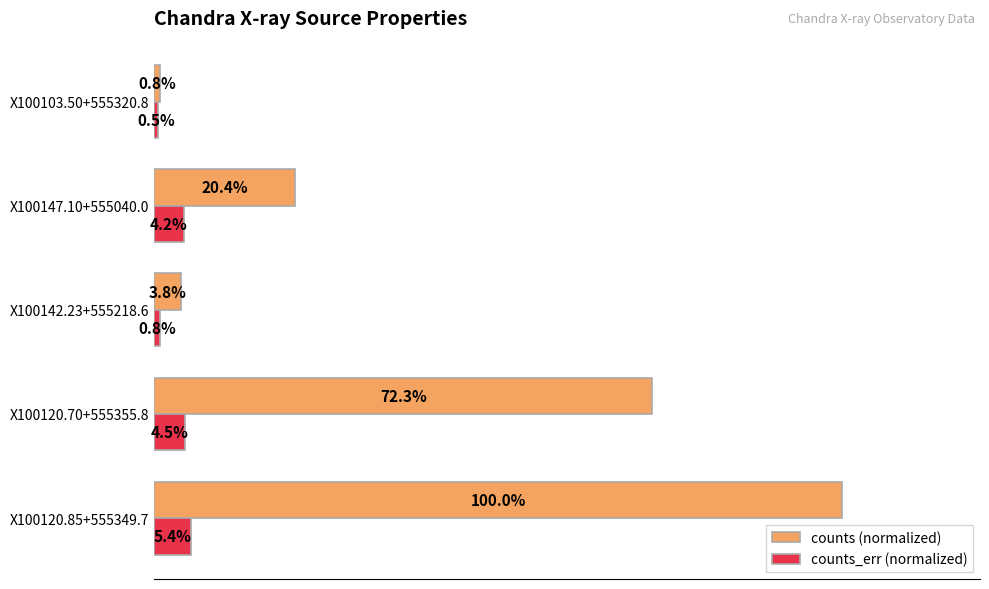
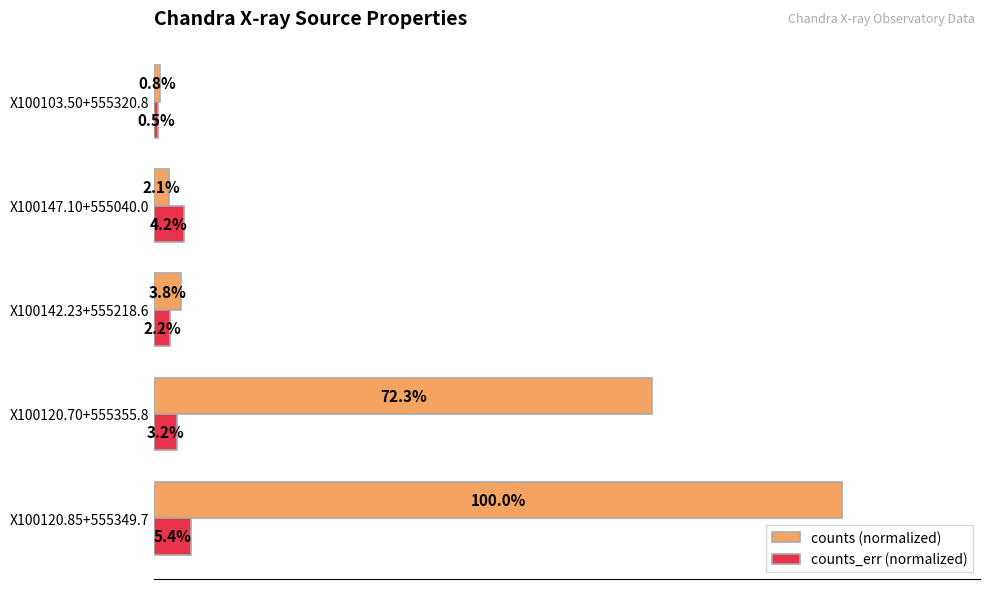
counts (normalized), X100147.10+555040.0: 20.4% -> 2.1%
counts_err (normalized), X100142.23+555218.6: 0.8% -> 2.2%
counts_err (normalized), X100120.70+555355.8: 4.5% -> 3.2%
